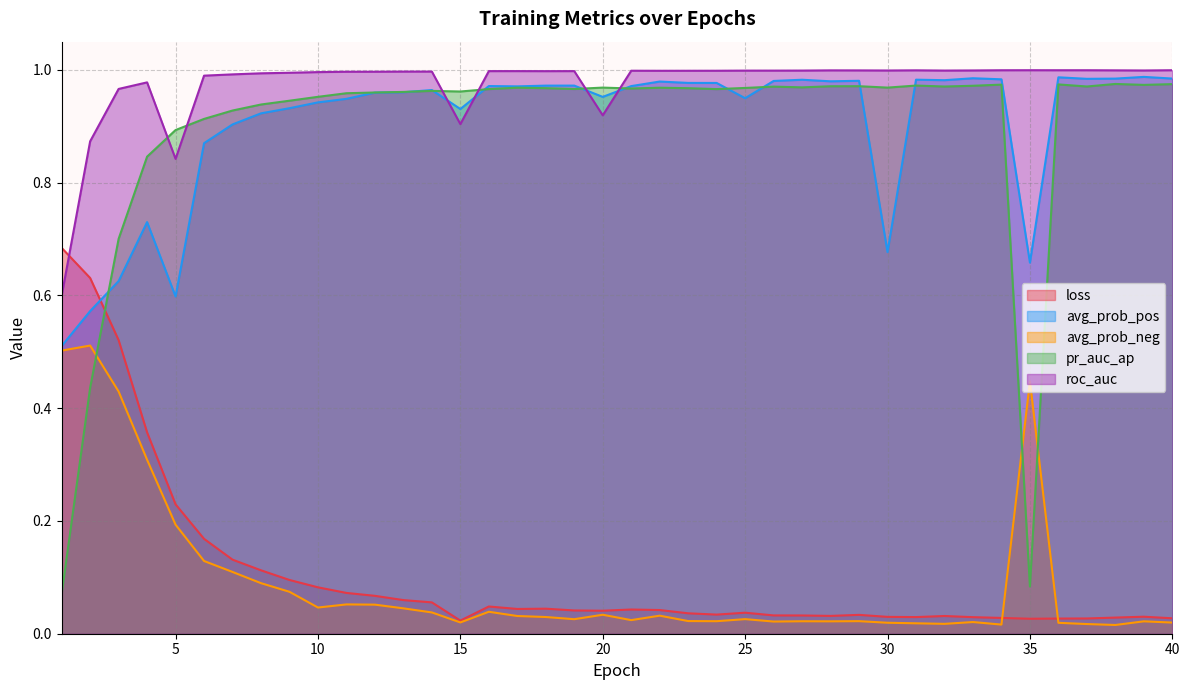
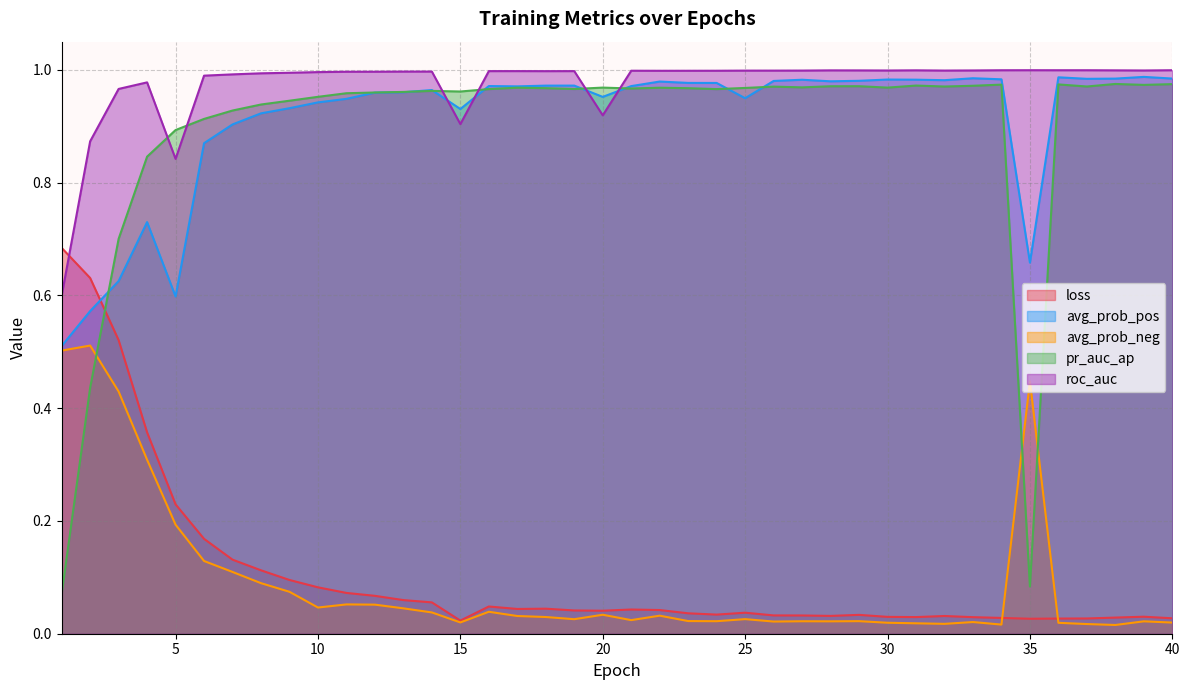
avg_prob_pos, 30: 0.68 -> 0.98
